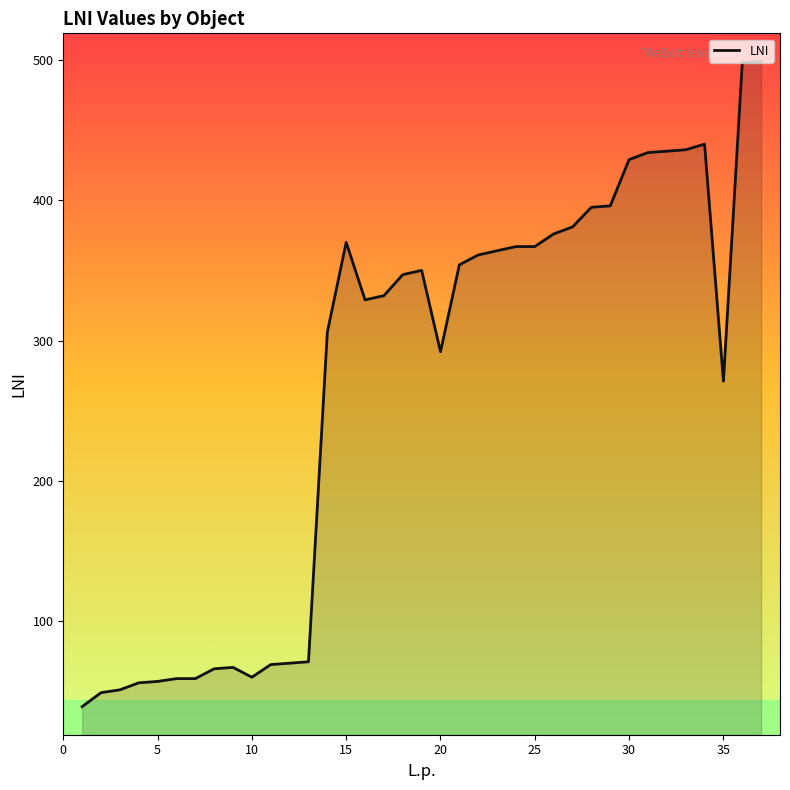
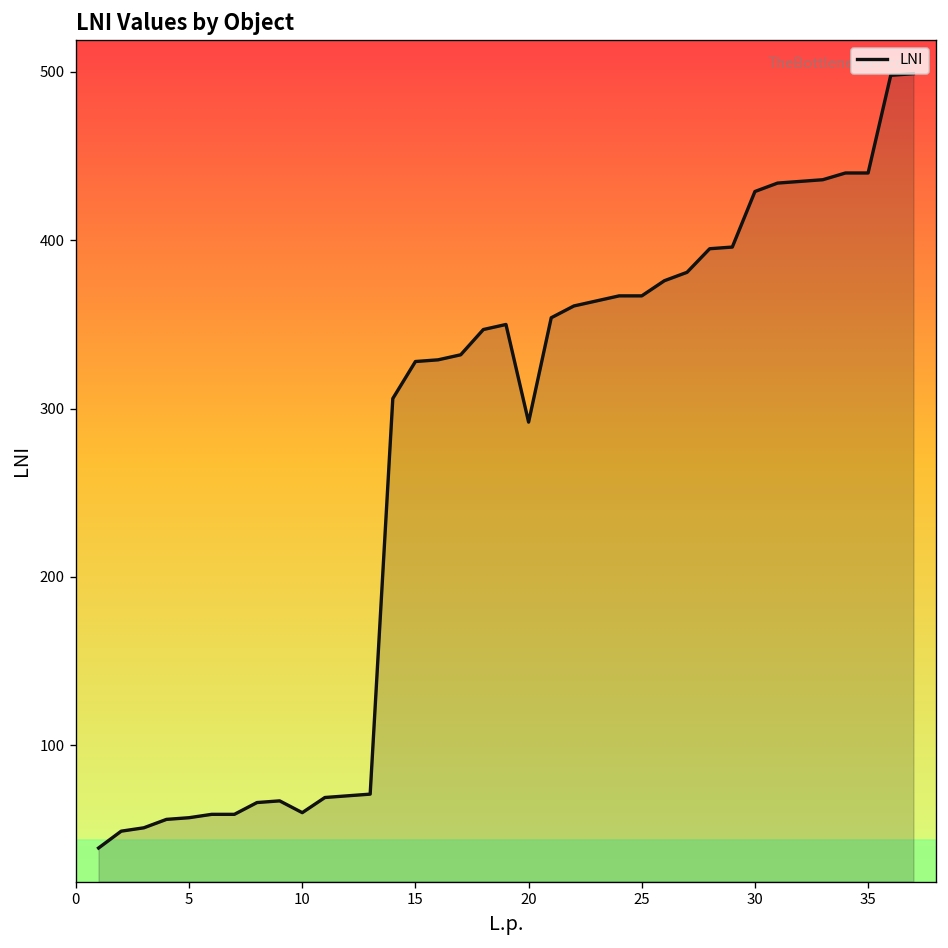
15: 370 -> 328
35: 271 -> 440
